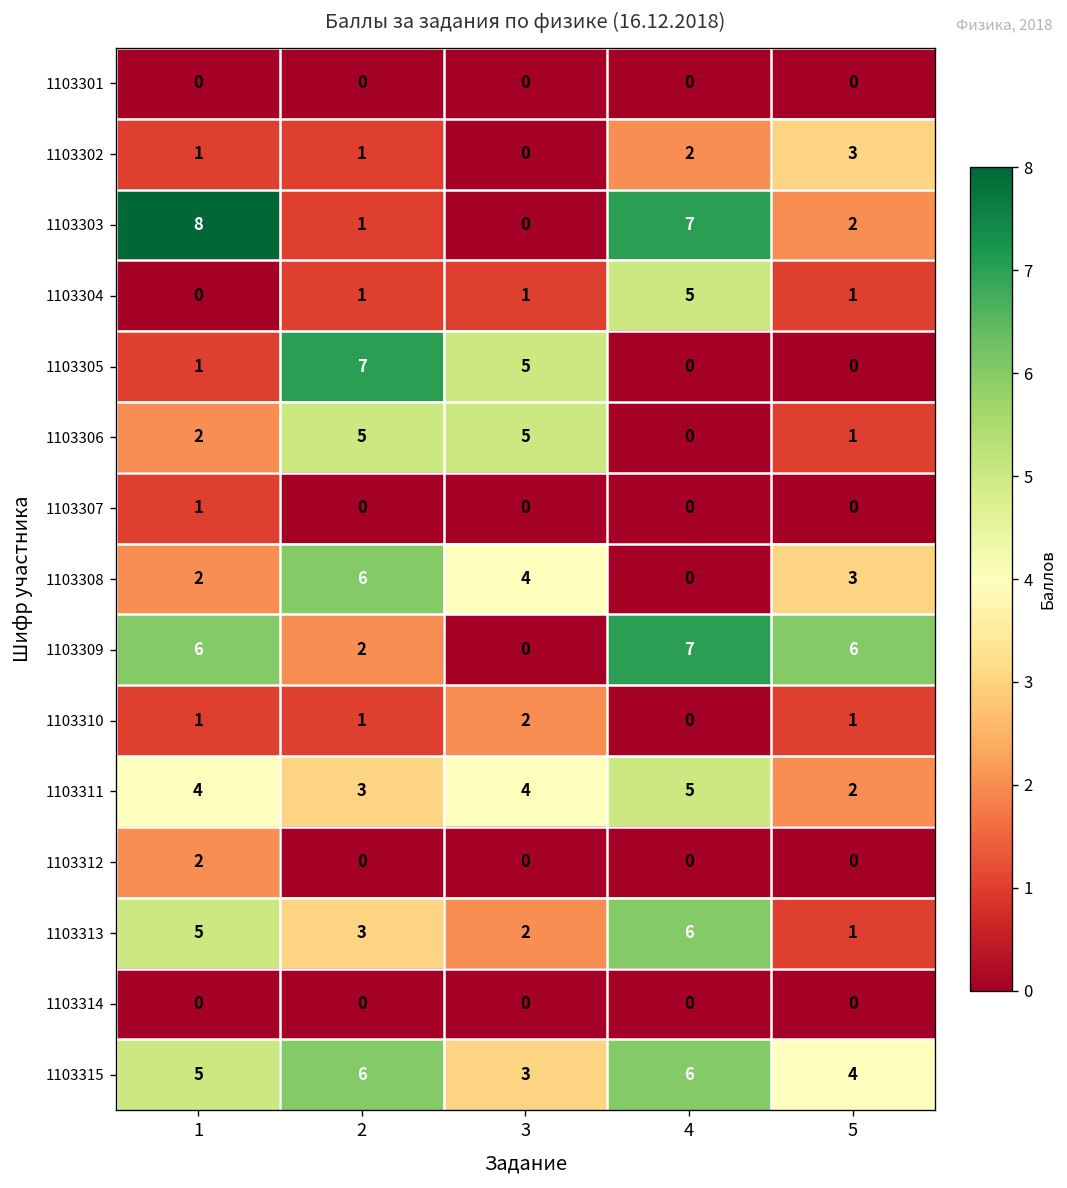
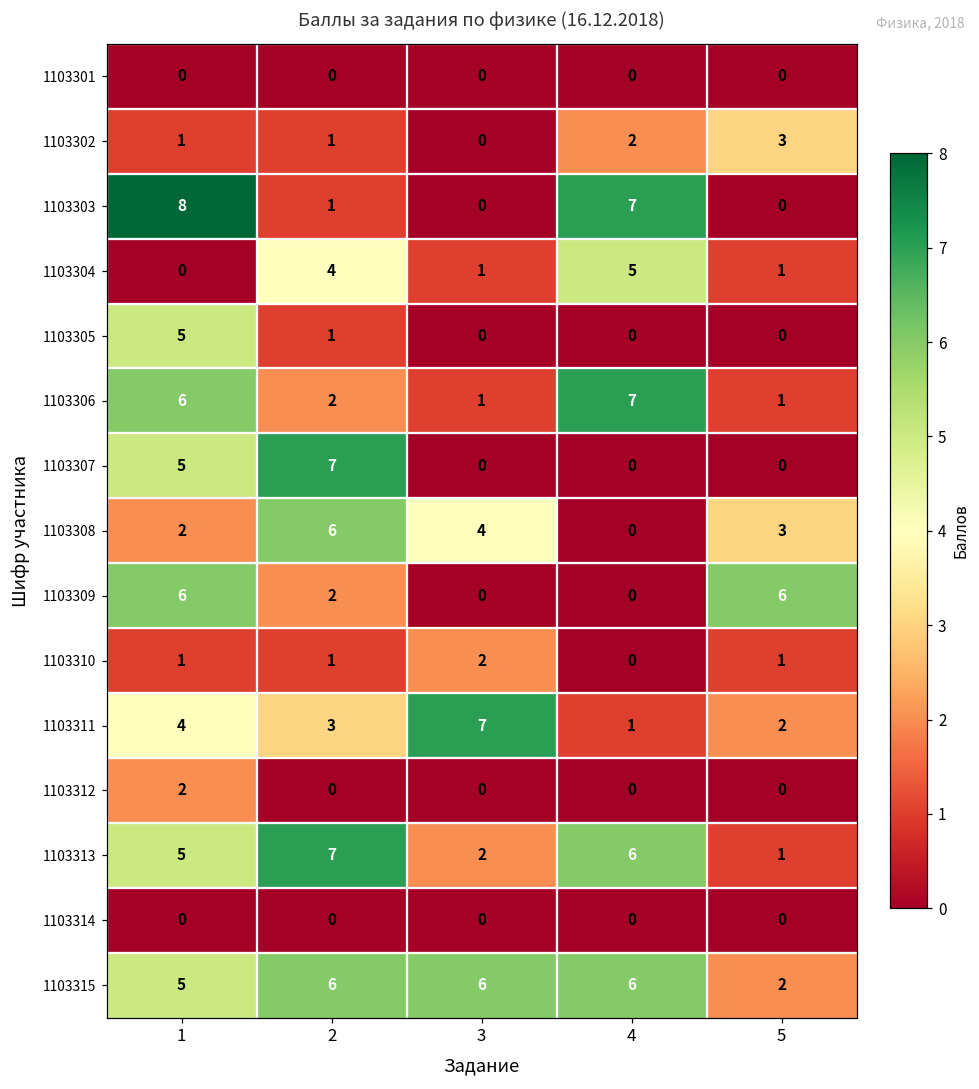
1103303, 5: 2 -> 0
1103304, 2: 1 -> 4
1103305, 1: 1 -> 5
1103305, 2: 7 -> 1
1103305, 3: 5 -> 0
1103306, 1: 2 -> 6
1103306, 2: 5 -> 2
1103306, 3: 5 -> 1
1103306, 4: 0 -> 7
1103307, 1: 1 -> 5
1103307, 2: 0 -> 7
1103309, 4: 7 -> 0
1103311, 3: 4 -> 7
1103311, 4: 5 -> 1
1103313, 2: 3 -> 7
1103315, 3: 3 -> 6
1103315, 5: 4 -> 2
